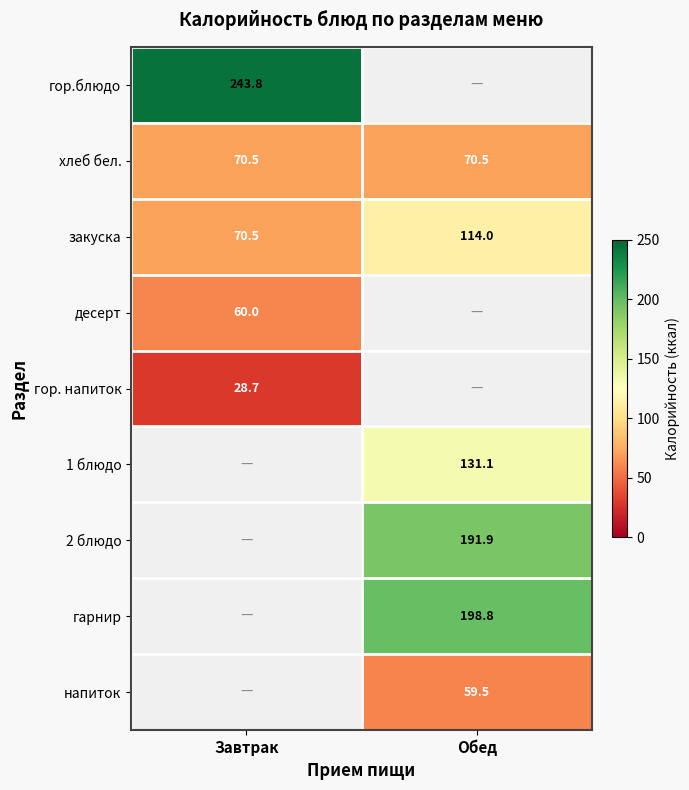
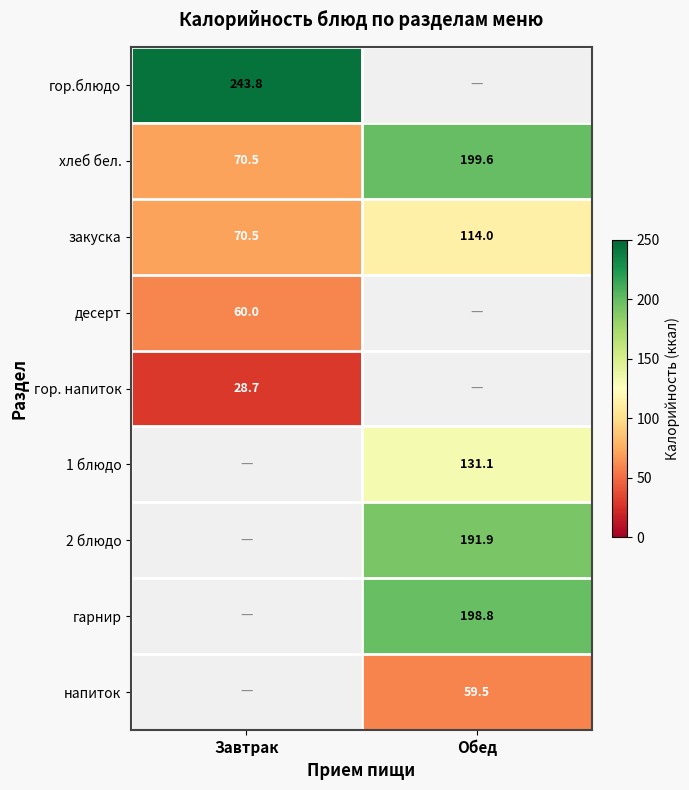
хлеб бел., Обед: 70.5 -> 199.6
